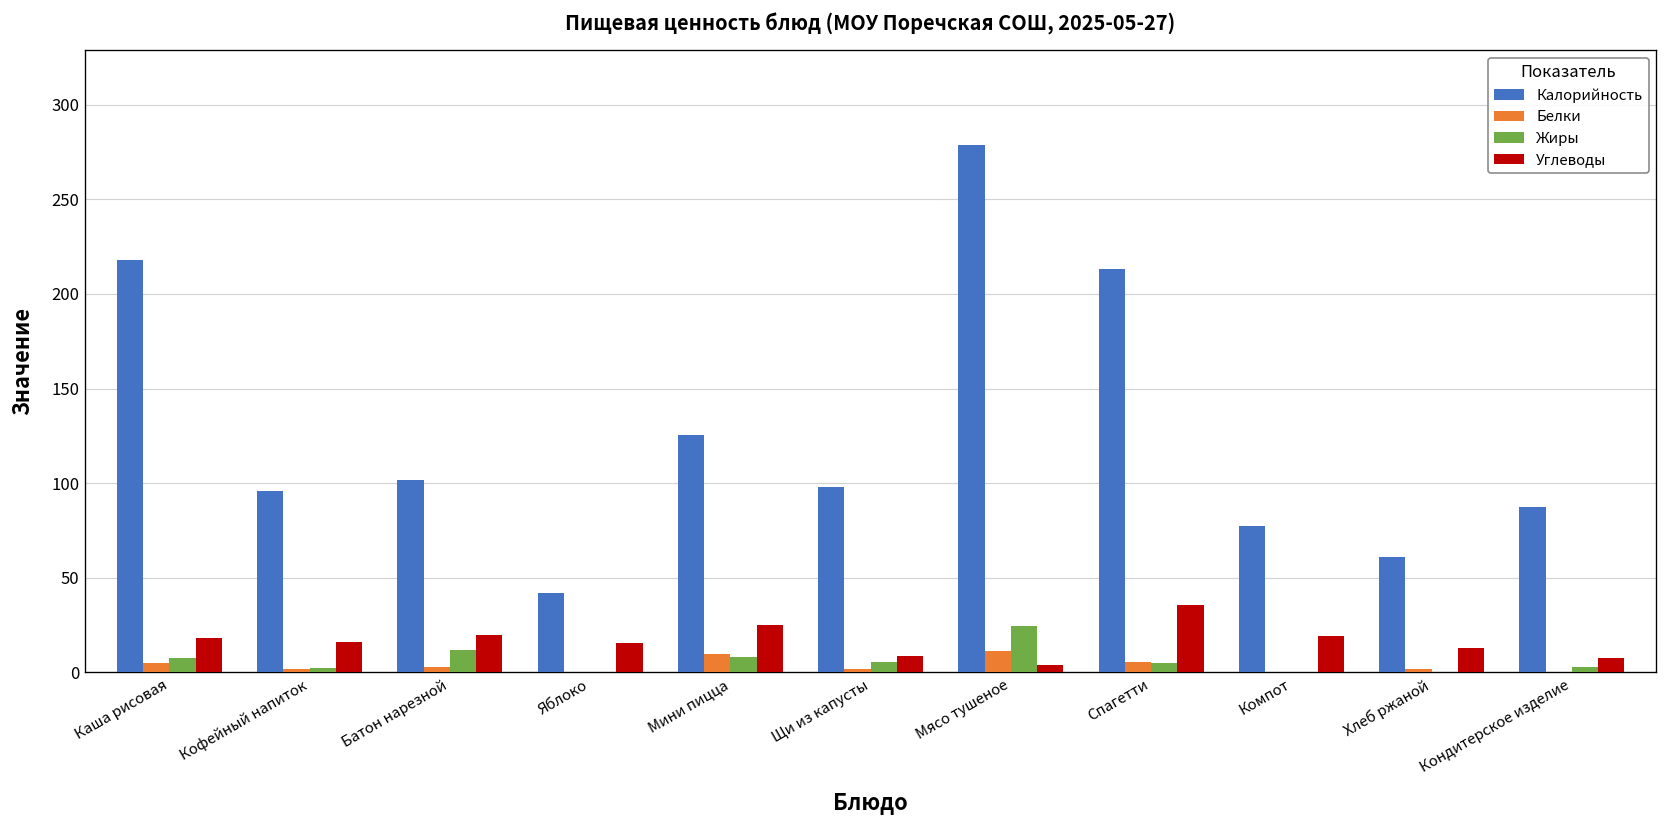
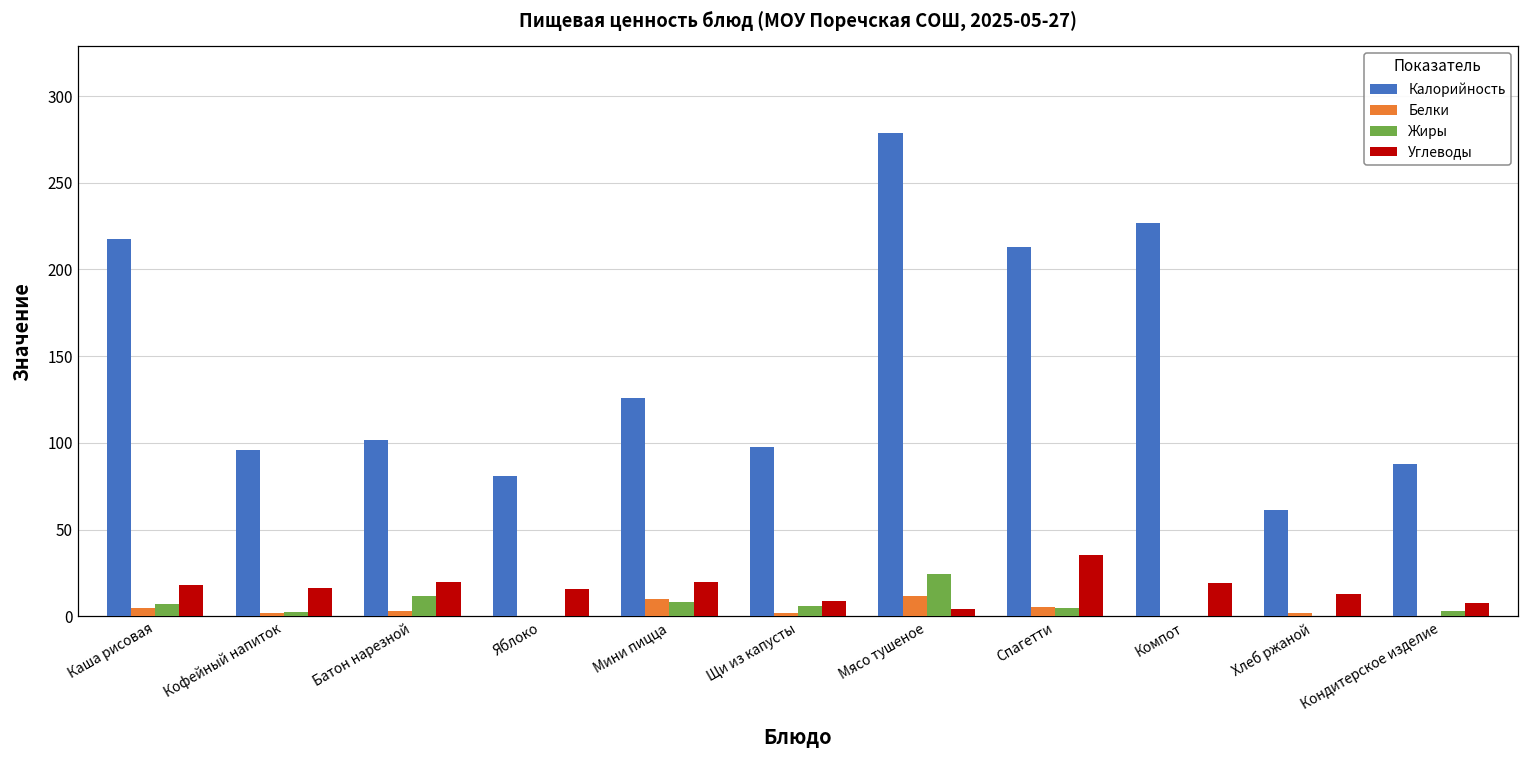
Калорийность, Яблоко: 42 -> 81
Углеводы, Мини пицца: 25 -> 20
Калорийность, Компот: 77 -> 227
